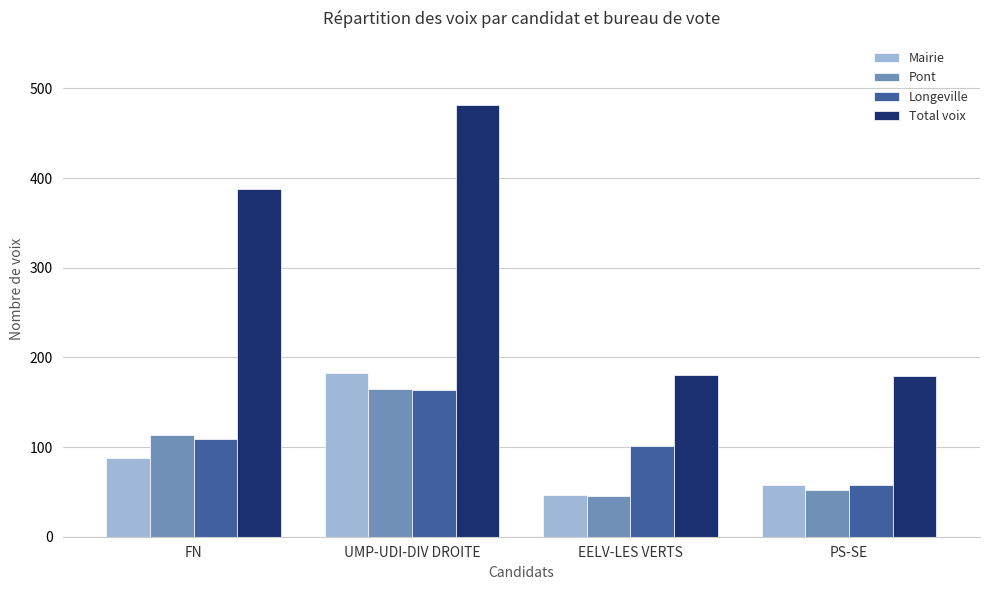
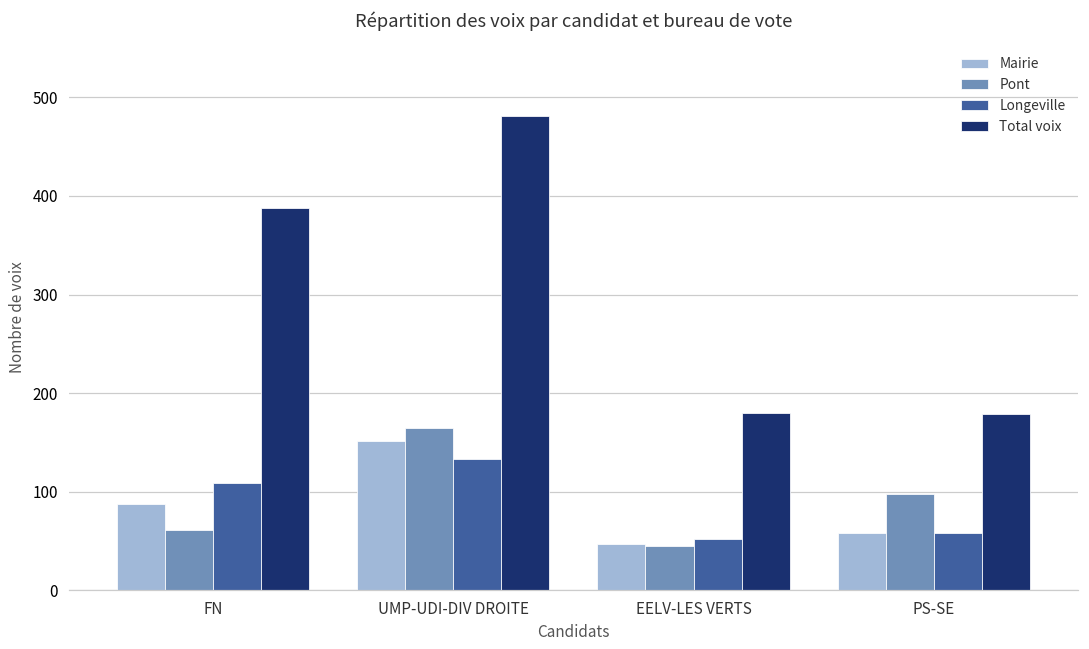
Pont, FN: 110 -> 60
Mairie, UMP-UDI-DIV DROITE: 180 -> 150
Longeville, UMP-UDI-DIV DROITE: 160 -> 130
Longeville, EELV-LES VERTS: 100 -> 50
Pont, PS-SE: 50 -> 100
